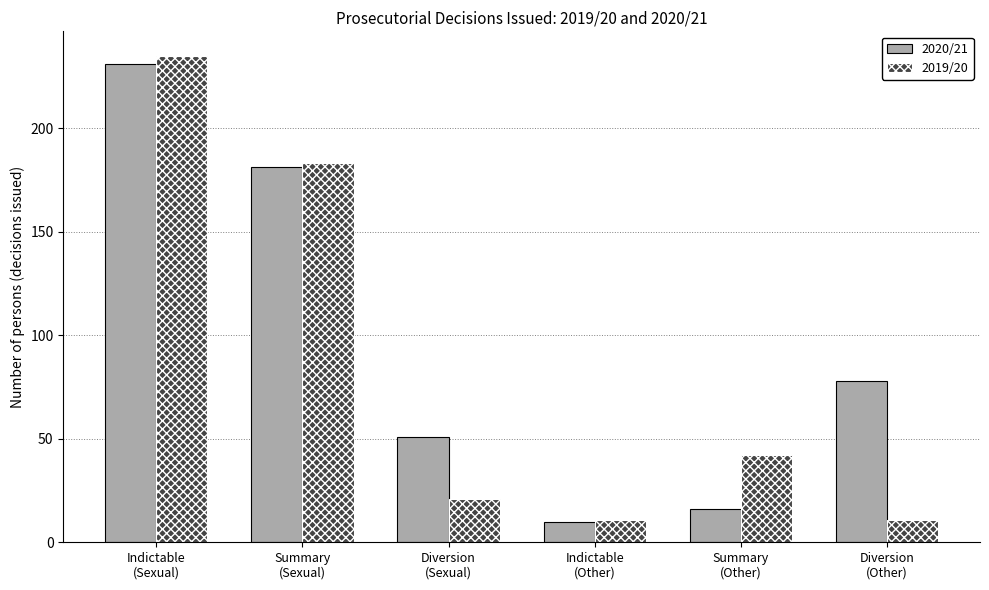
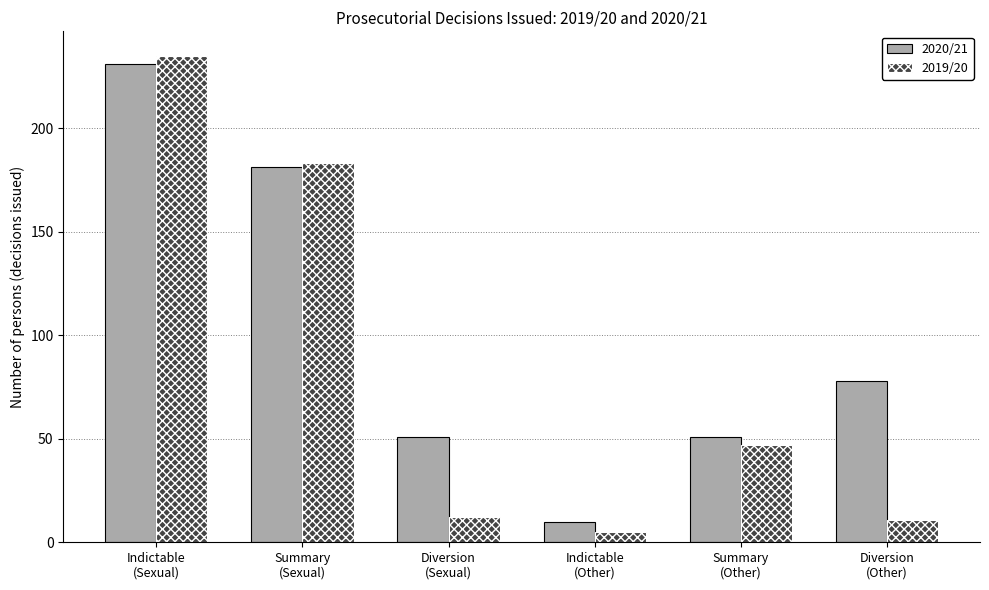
2019/20, Diversion (Sexual): 21 -> 12
2019/20, Indictable (Other): 11 -> 5
2020/21, Summary (Other): 16 -> 51
2019/20, Summary (Other): 42 -> 47
